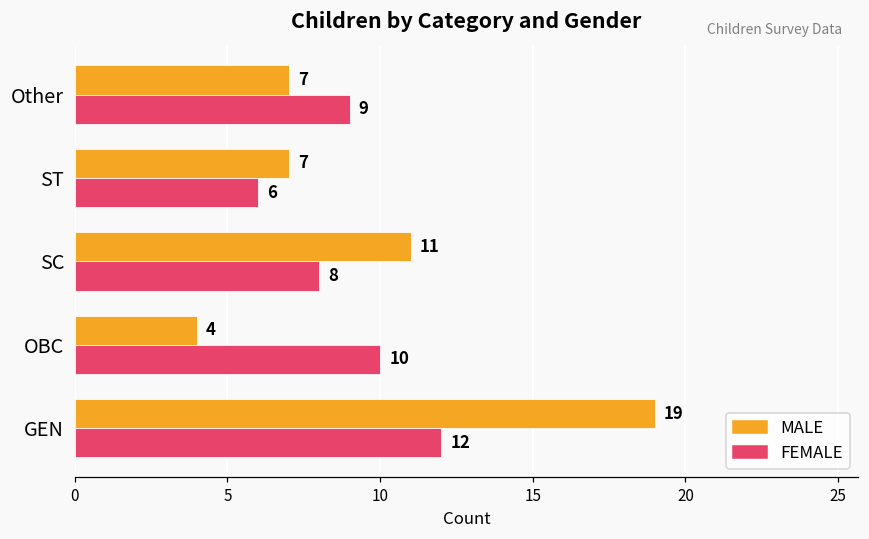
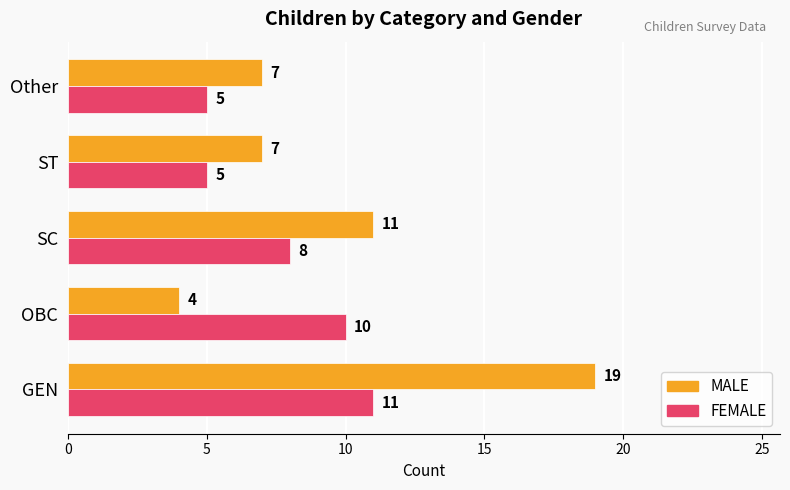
FEMALE, Other: 9 -> 5
FEMALE, ST: 6 -> 5
FEMALE, GEN: 12 -> 11
